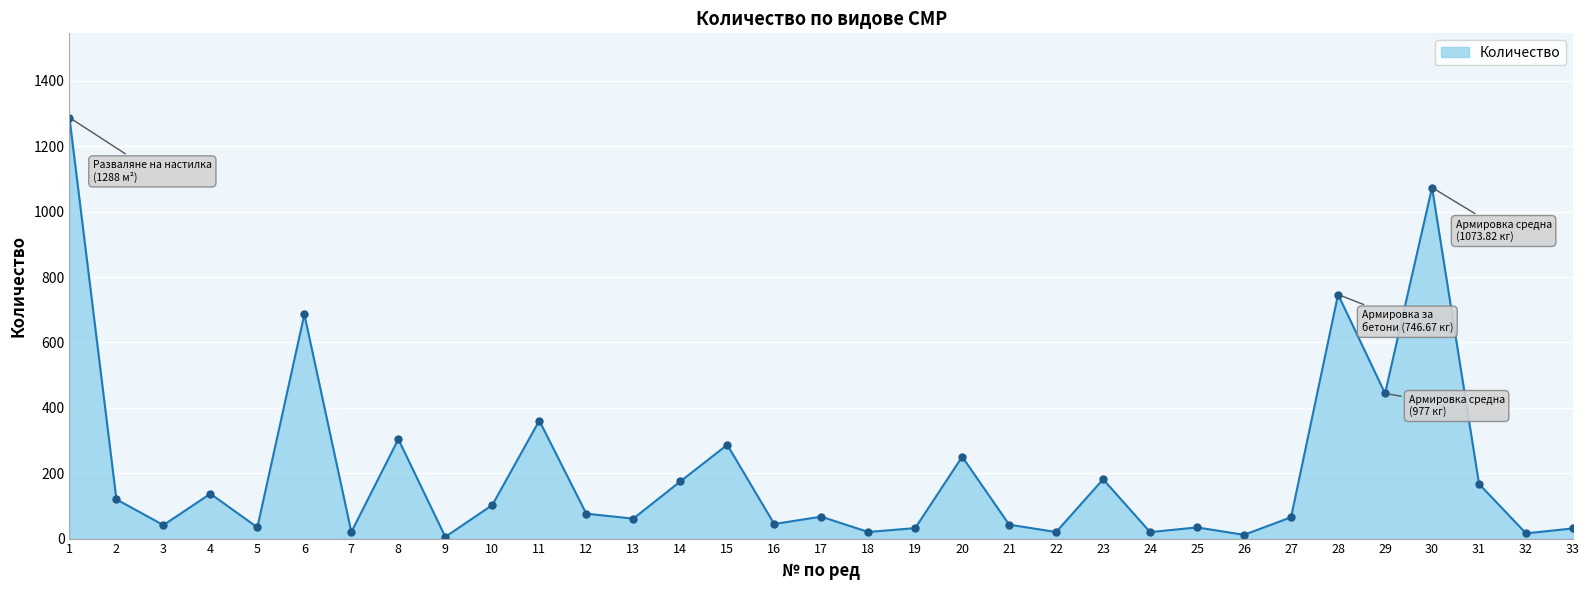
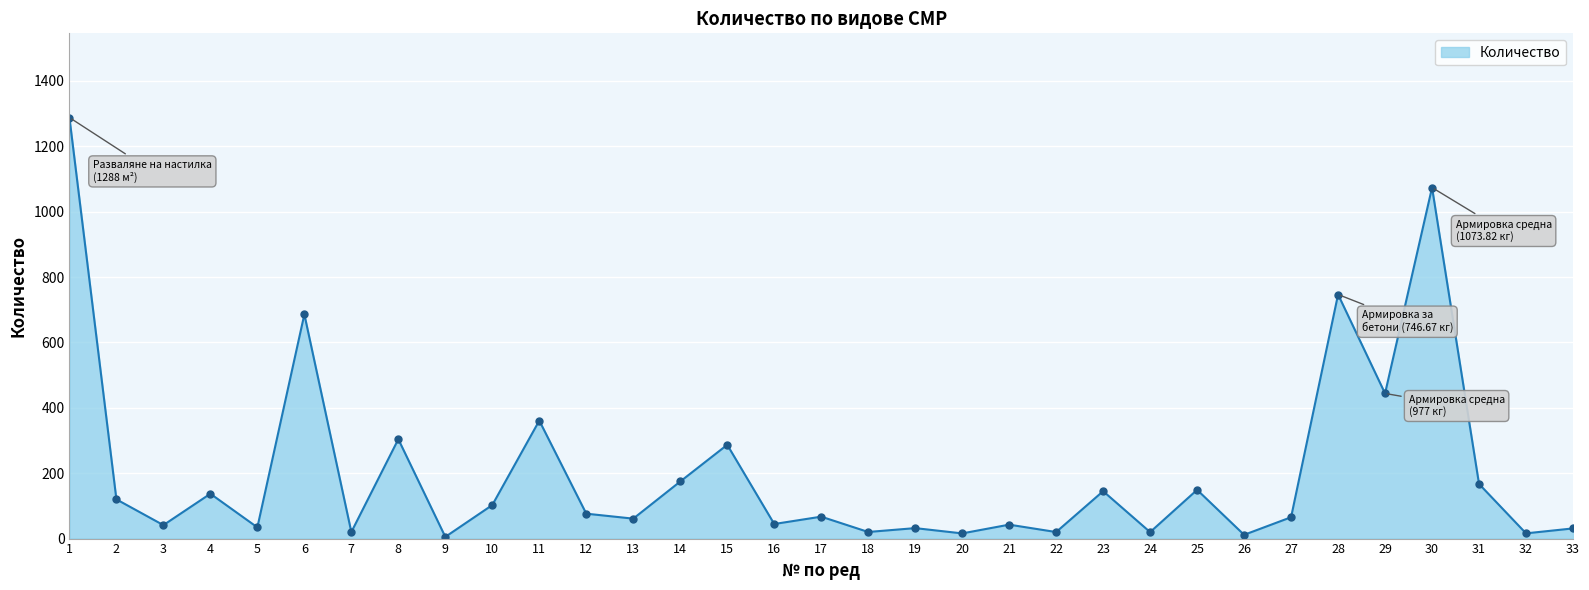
20: 250 -> 20
23: 180 -> 150
25: 30 -> 150
